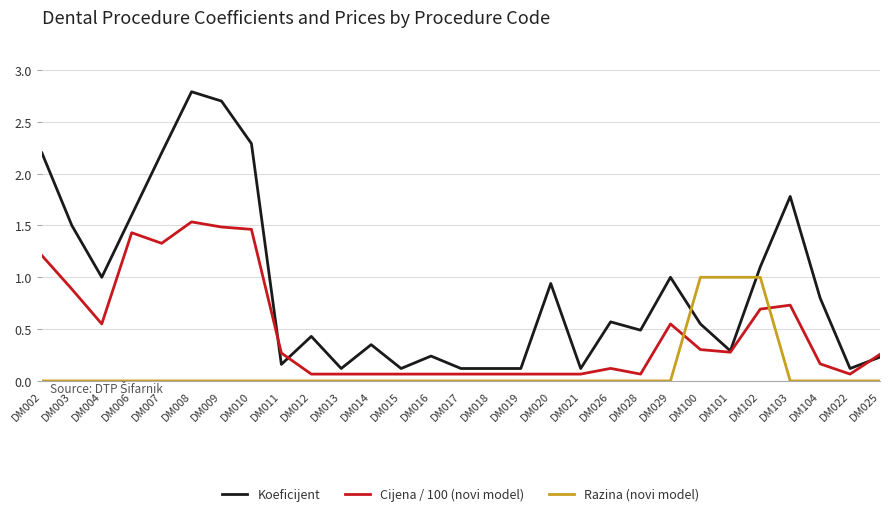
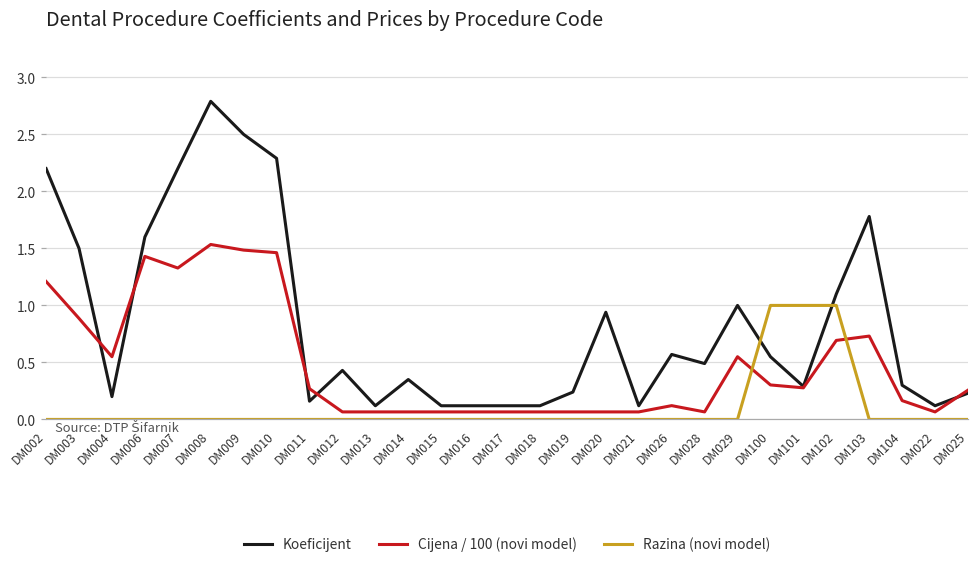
Koeficijent, DM004: 1.0 -> 0.2
Koeficijent, DM009: 2.7 -> 2.5
Koeficijent, DM016: 0.24 -> 0.12
Koeficijent, DM019: 0.12 -> 0.24
Koeficijent, DM104: 0.8 -> 0.3
